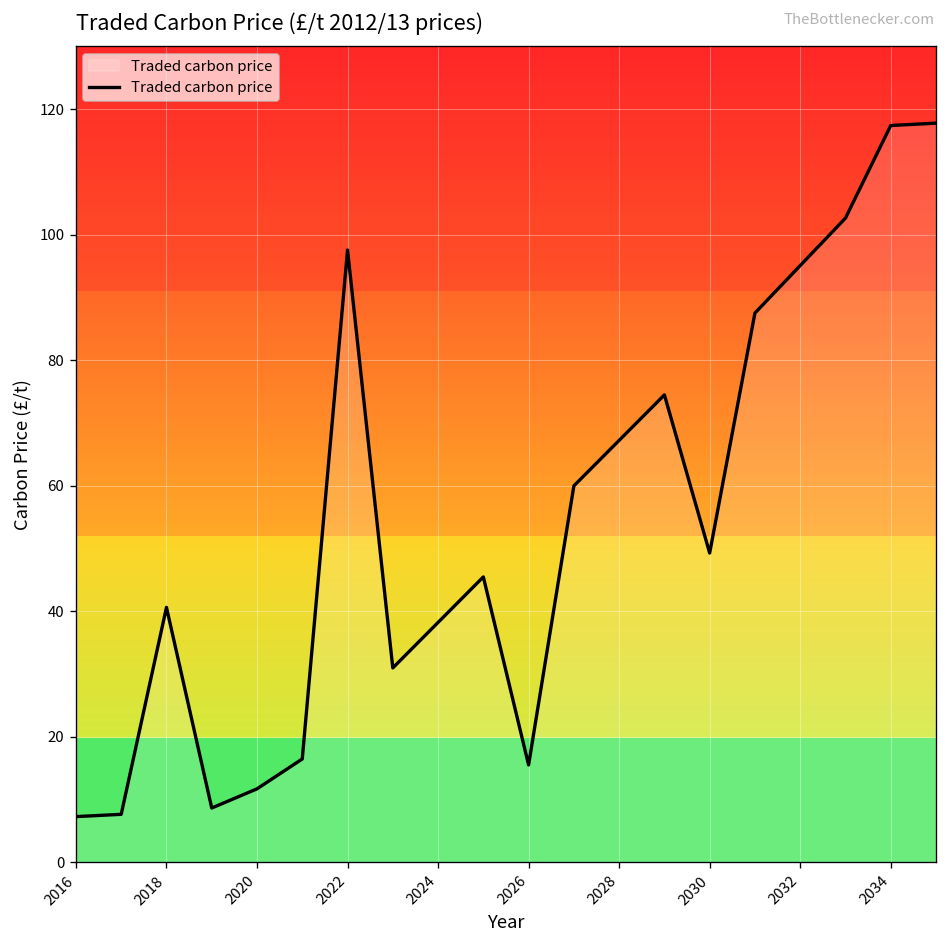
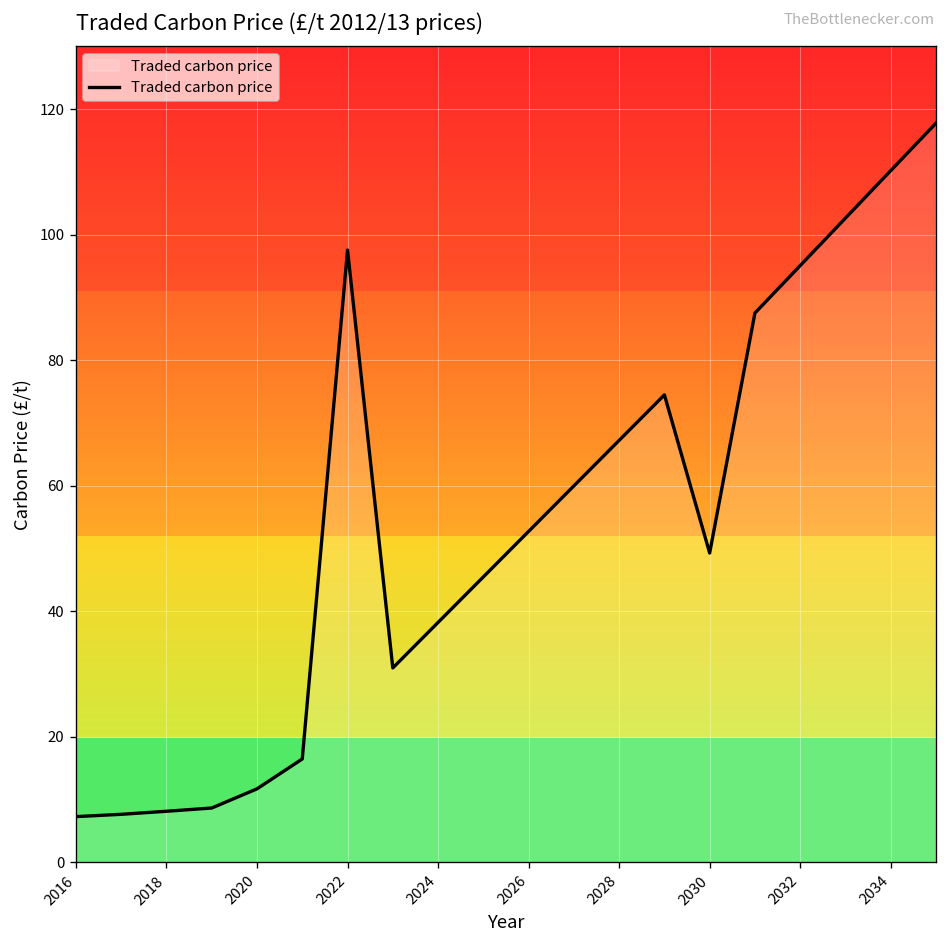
2018: 41 -> 8
2026: 16 -> 53
2034: 117 -> 110
